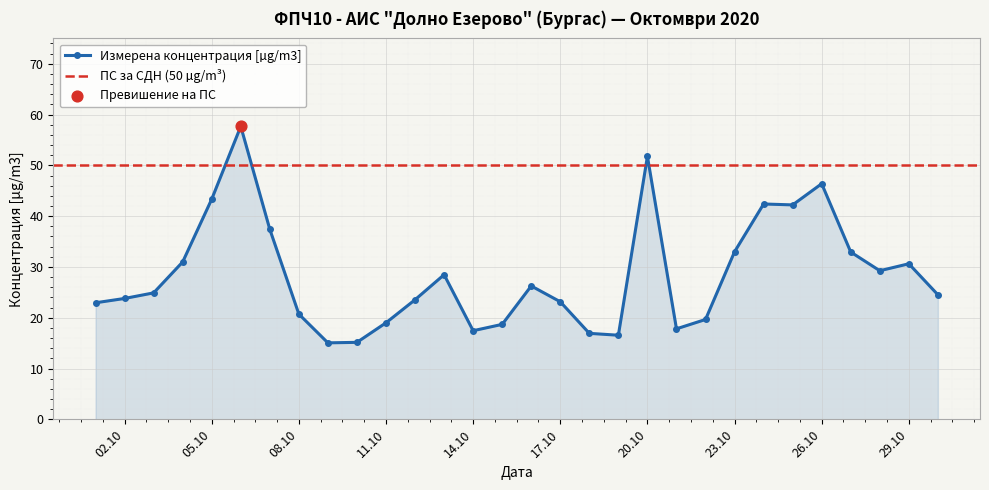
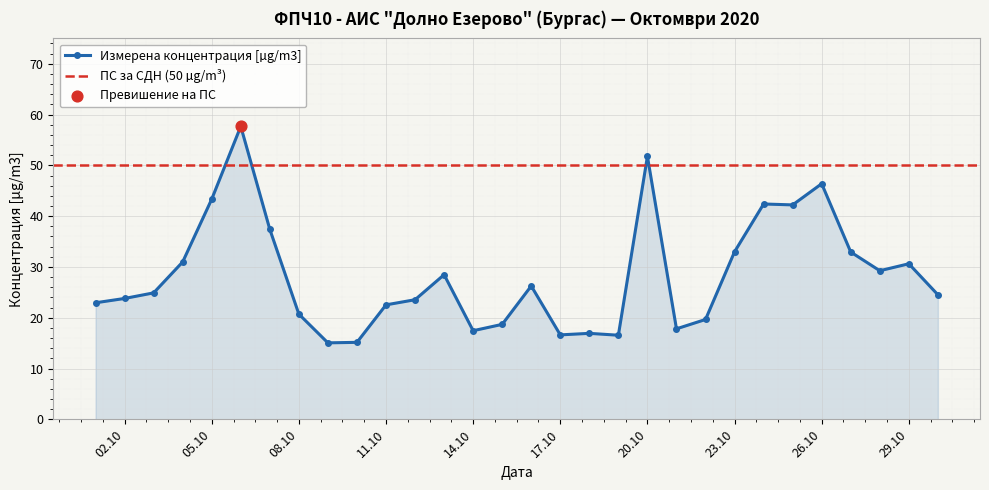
Измерена концентрация [µg/m3], 11.10: 19 -> 23
Измерена концентрация [µg/m3], 17.10: 23 -> 17
